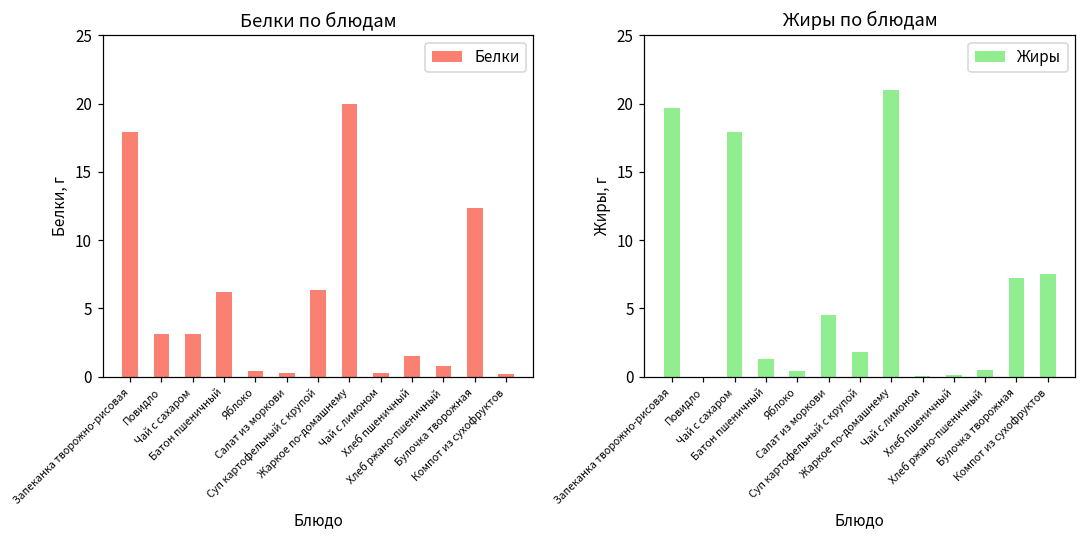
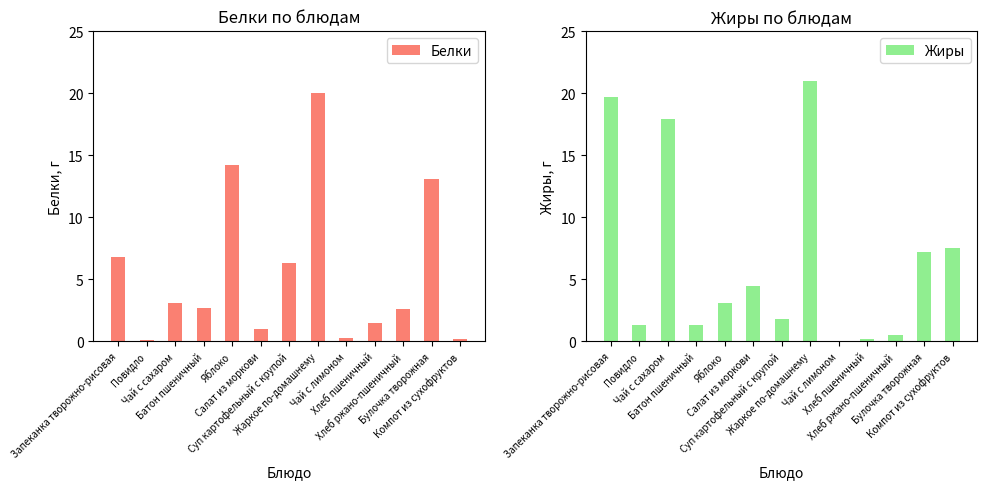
Белки по блюдам, Запеканка творожно-рисовая: 17.9 -> 6.8
Белки по блюдам, Повидло: 3.1 -> 0.2
Белки по блюдам, Батон пшеничный: 6.2 -> 2.7
Белки по блюдам, Яблоко: 0.4 -> 14.2
Белки по блюдам, Салат из моркови: 0.3 -> 1.0
Белки по блюдам, Хлеб ржано-пшеничный: 0.8 -> 2.6
Белки по блюдам, Булочка творожная: 12.4 -> 13.1
Жиры по блюдам, Повидло: 0.0 -> 1.3
Жиры по блюдам, Яблоко: 0.4 -> 3.1
